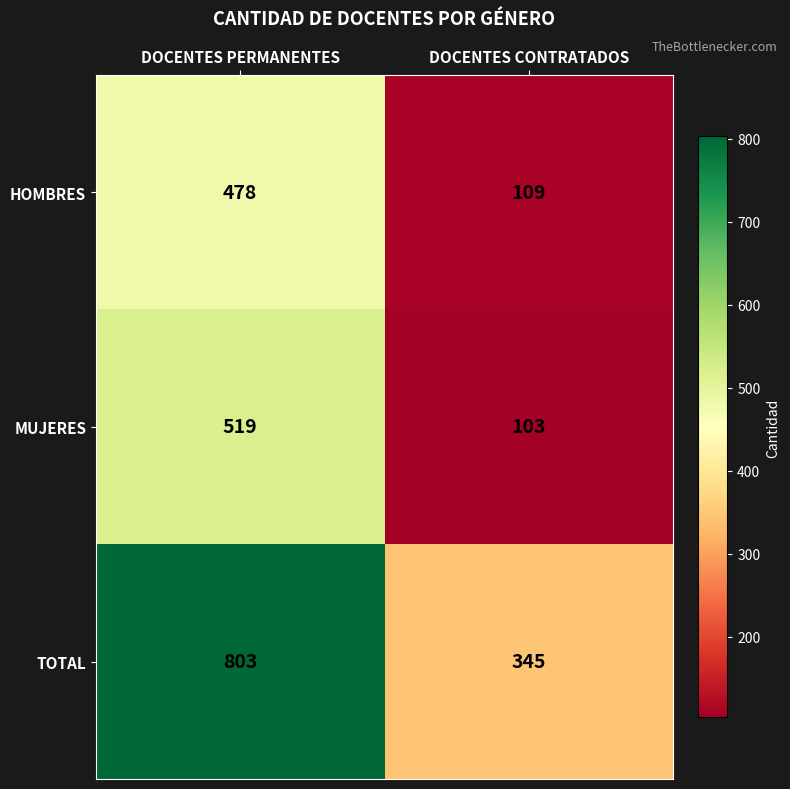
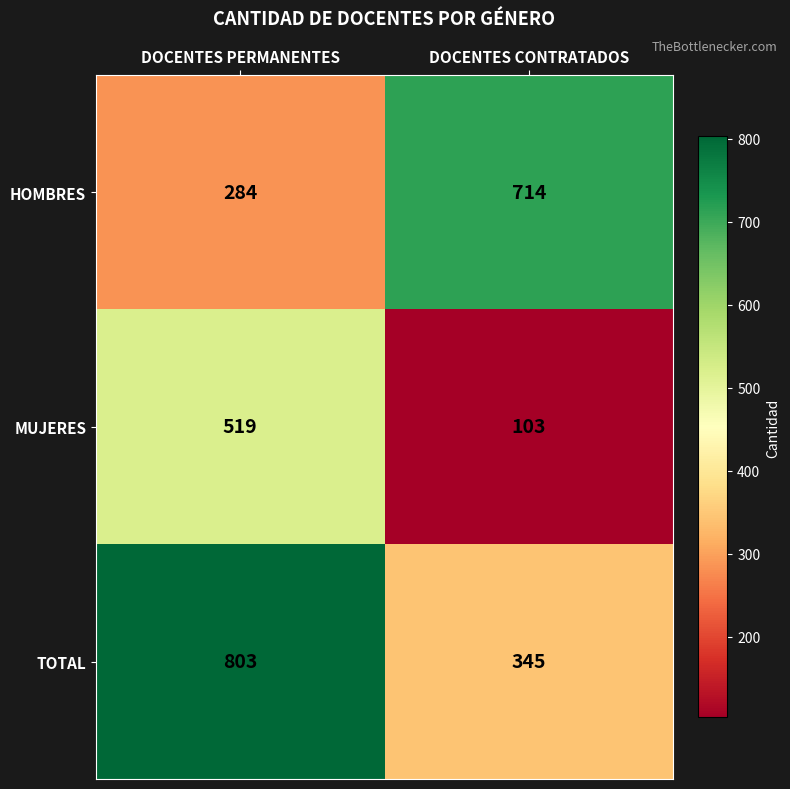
HOMBRES, DOCENTES PERMANENTES: 478 -> 284
HOMBRES, DOCENTES CONTRATADOS: 109 -> 714
